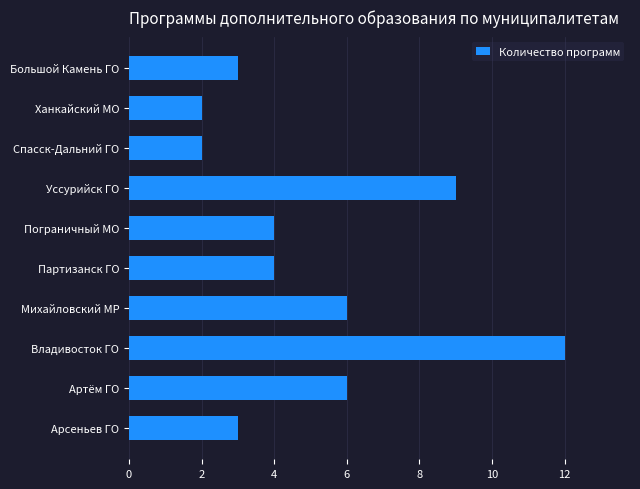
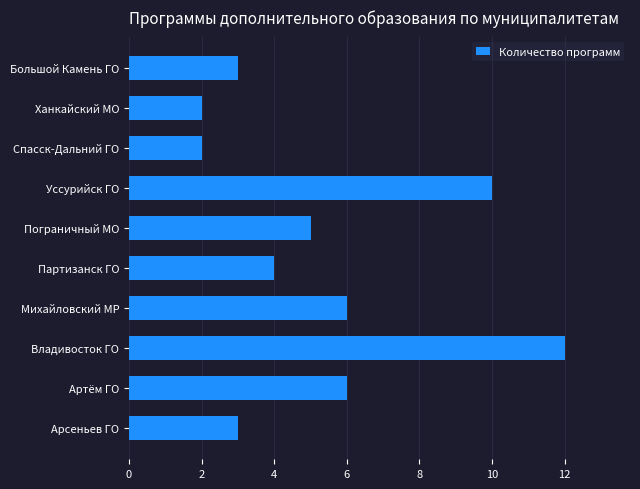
Уссурийск ГО: 9 -> 10
Пограничный МО: 4 -> 5
